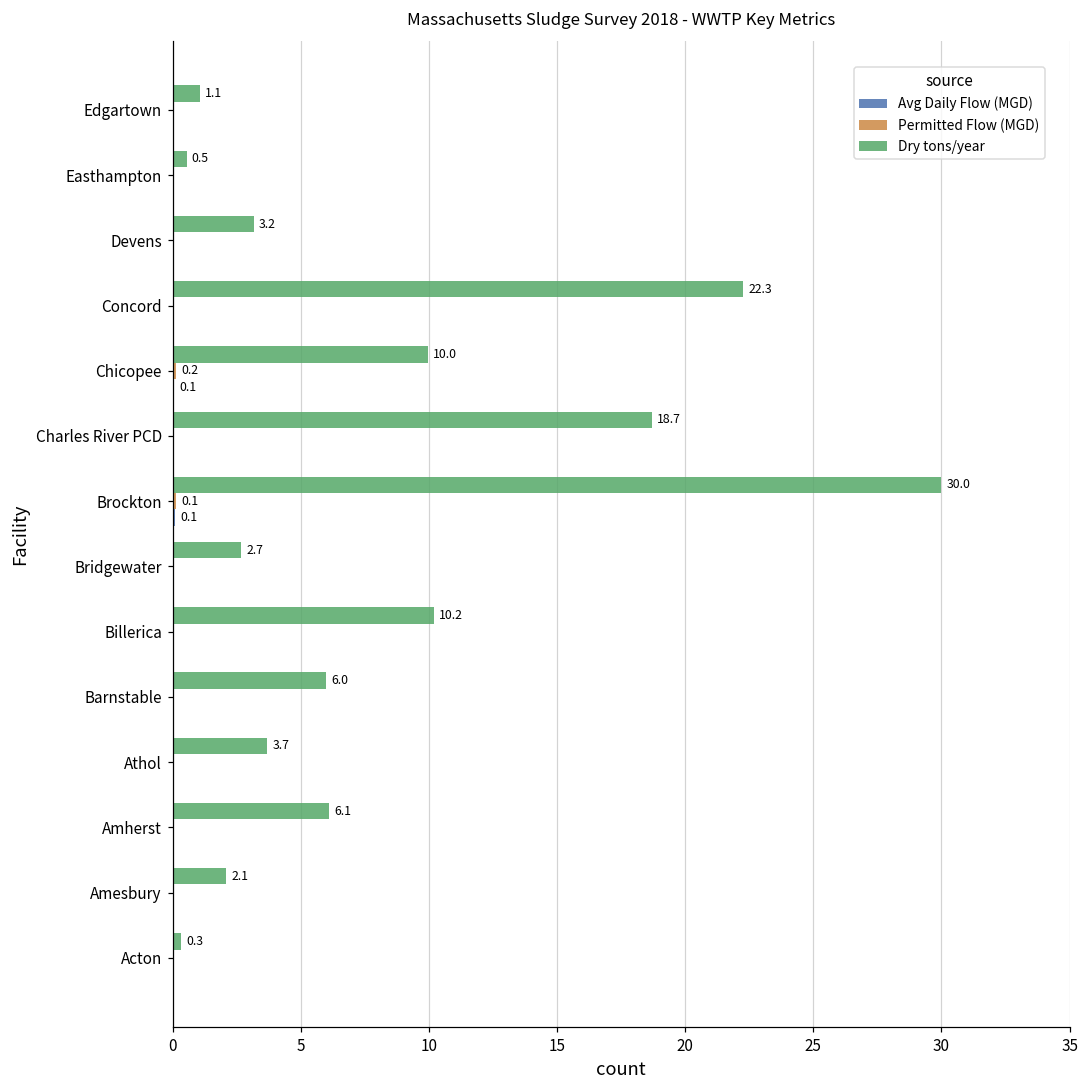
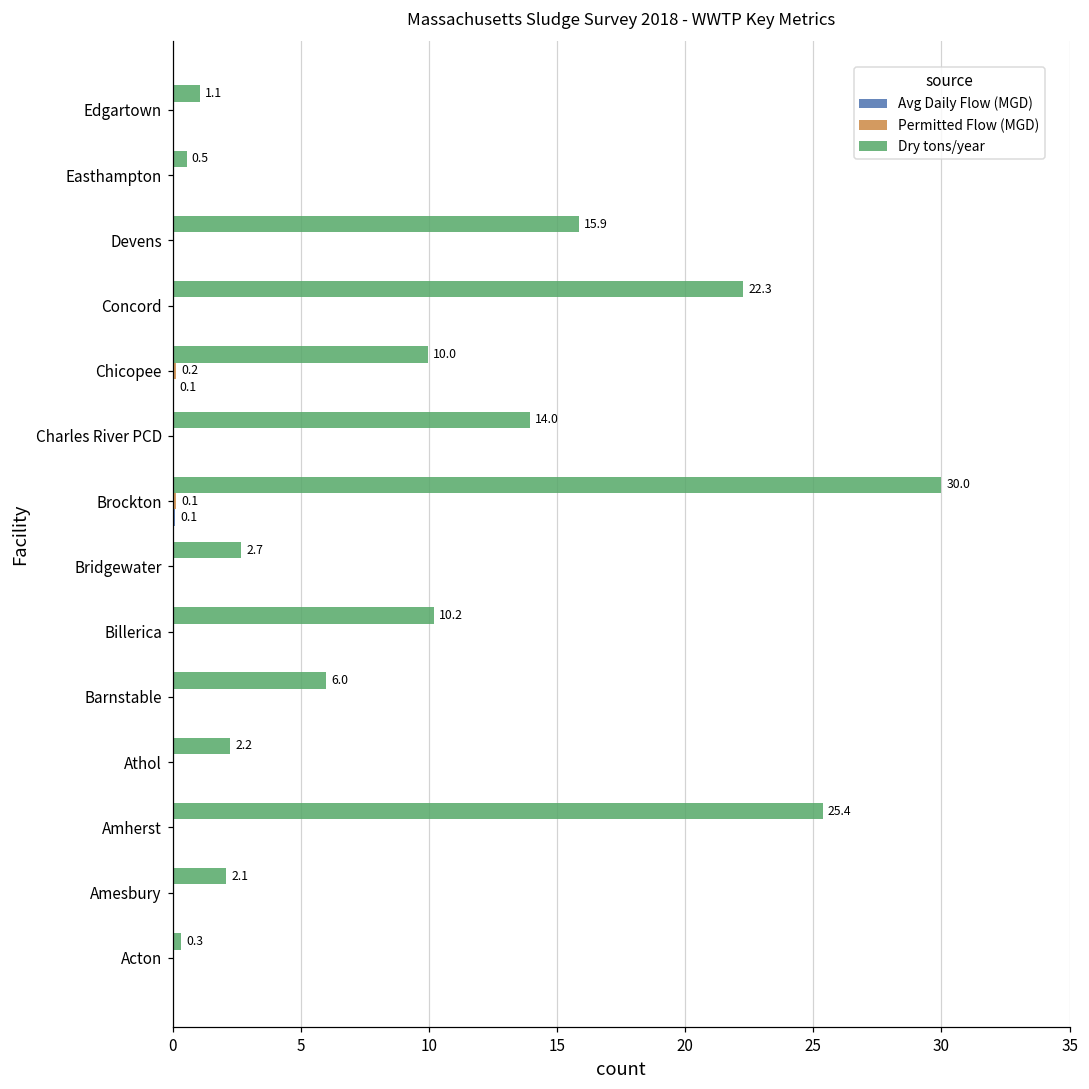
Dry tons/year, Devens: 3.2 -> 15.9
Dry tons/year, Charles River PCD: 18.7 -> 14.0
Dry tons/year, Athol: 3.7 -> 2.2
Dry tons/year, Amherst: 6.1 -> 25.4
